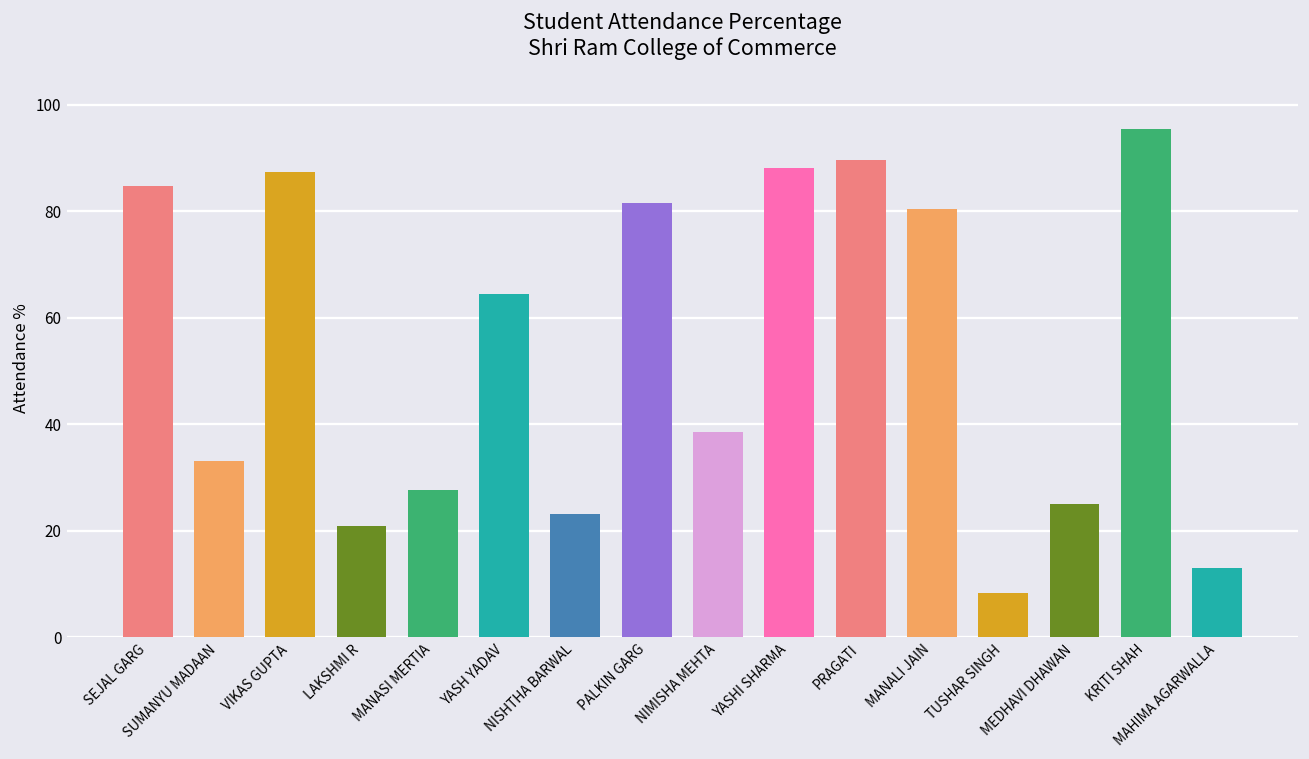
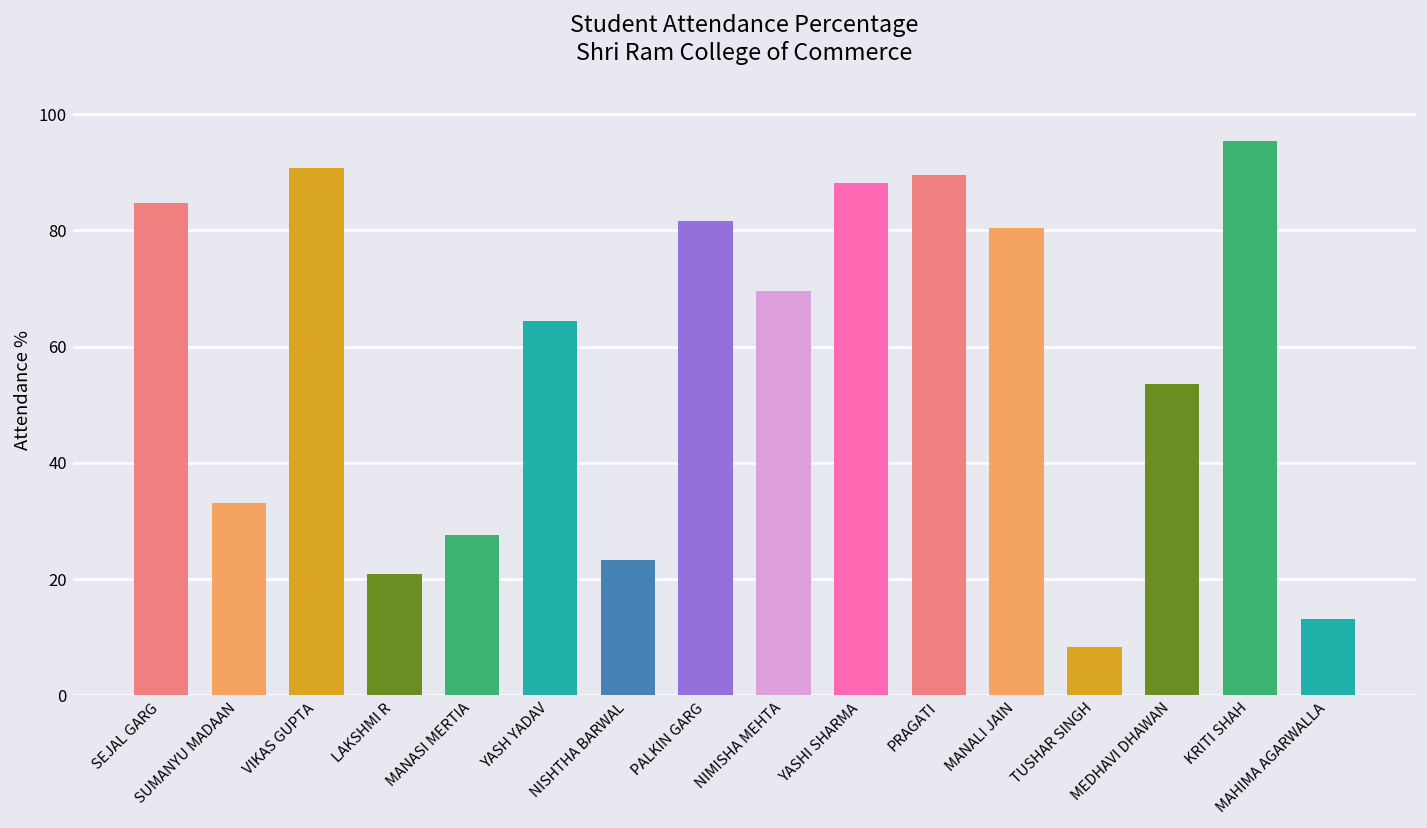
VIKAS GUPTA: 87 -> 91
NIMISHA MEHTA: 39 -> 70
MEDHAVI DHAWAN: 25 -> 54
